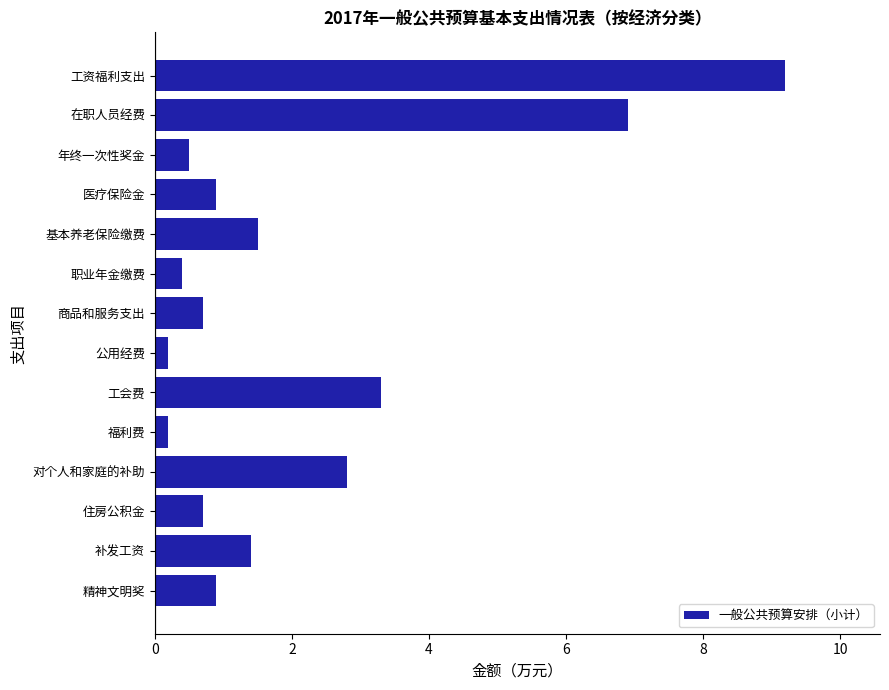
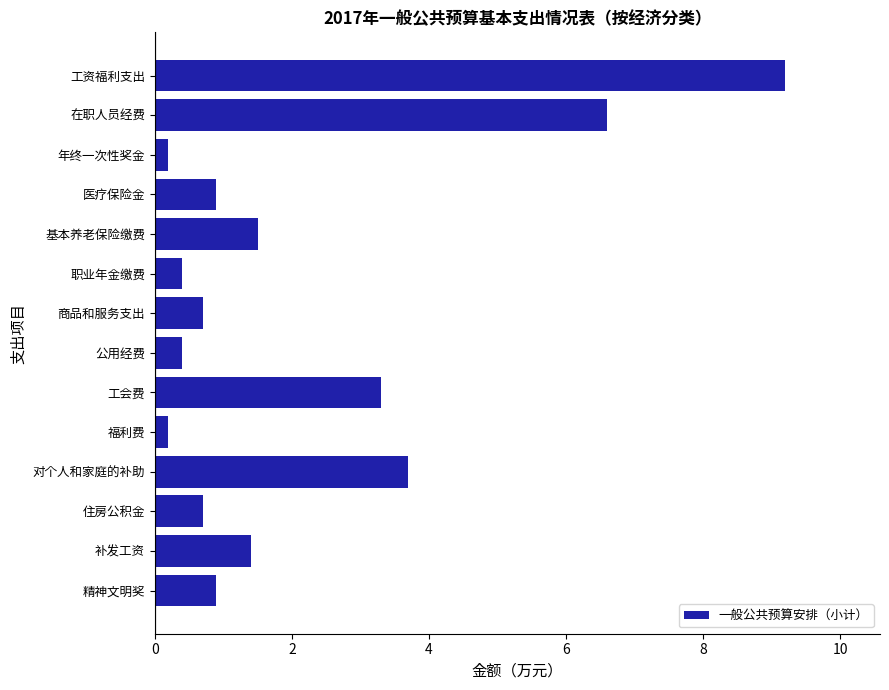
在职人员经费: 6.9 -> 6.6
年终一次性奖金: 0.5 -> 0.2
公用经费: 0.2 -> 0.4
对个人和家庭的补助: 2.8 -> 3.7
